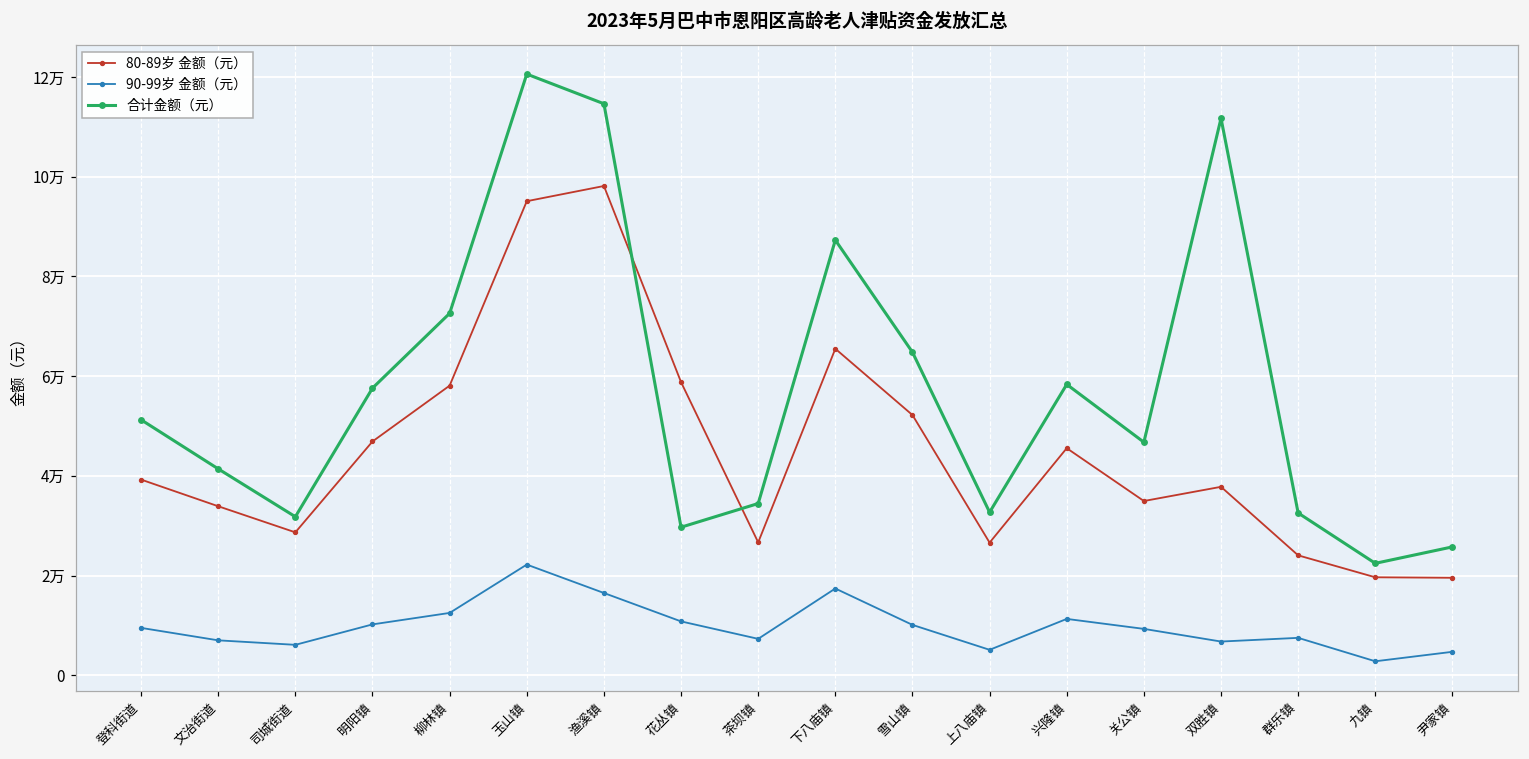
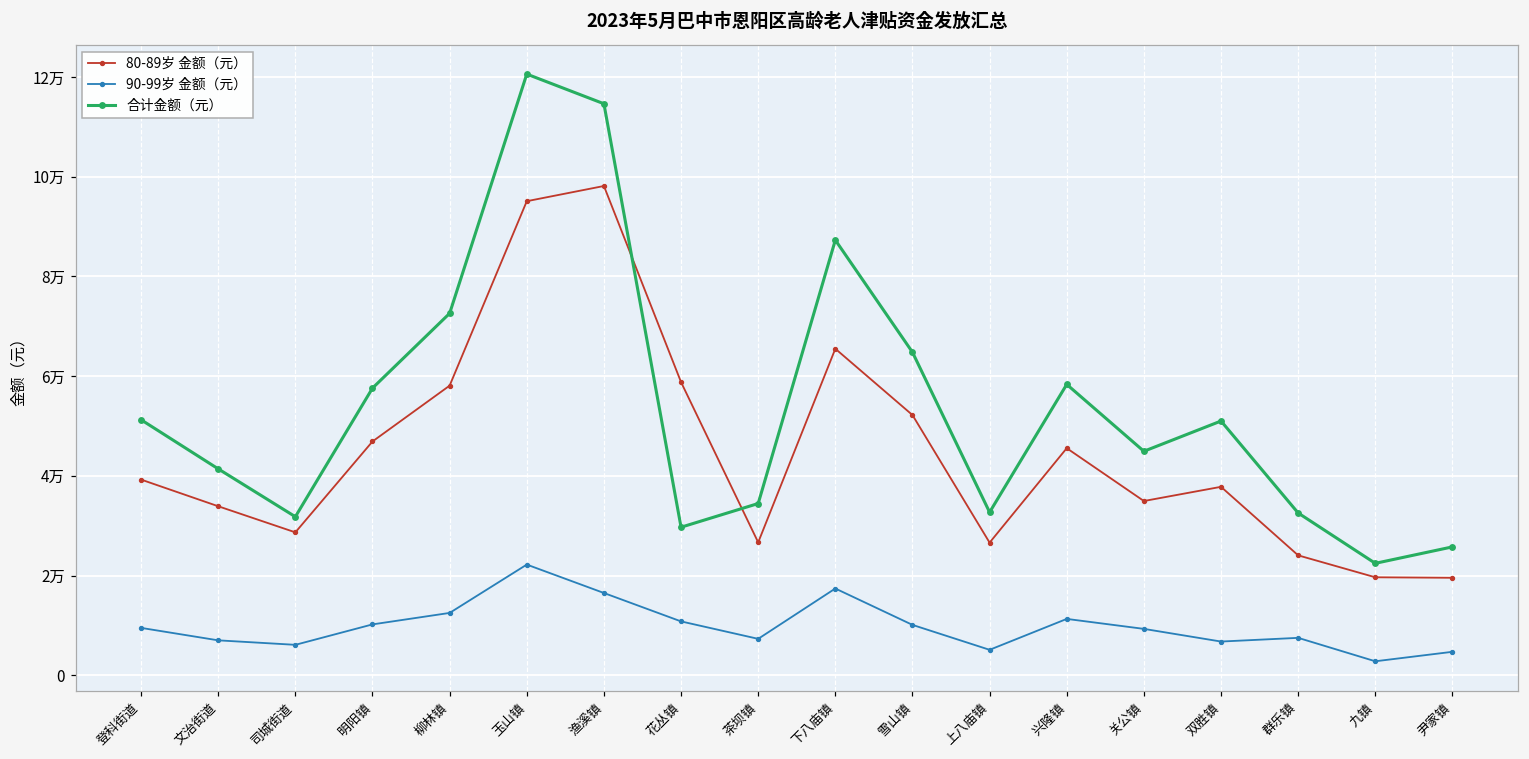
合计金额（元）, 关公镇: 4.7万 -> 4.5万
合计金额（元）, 双胜镇: 11.2万 -> 5.1万
